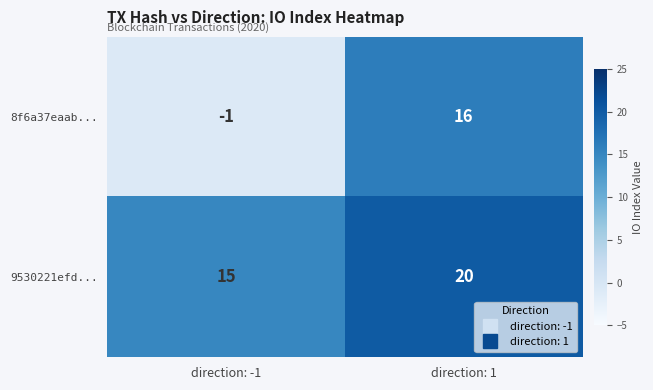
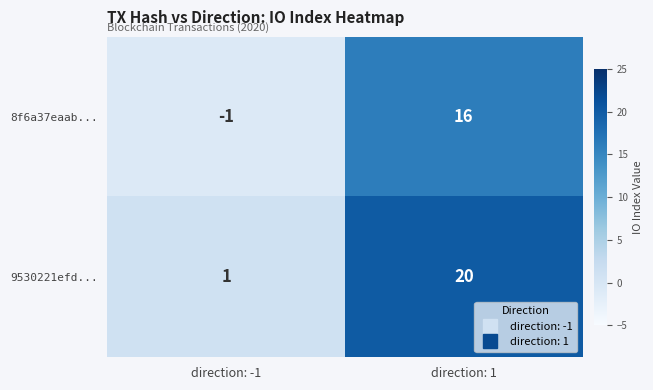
9530221efd..., direction: -1: 15 -> 1
